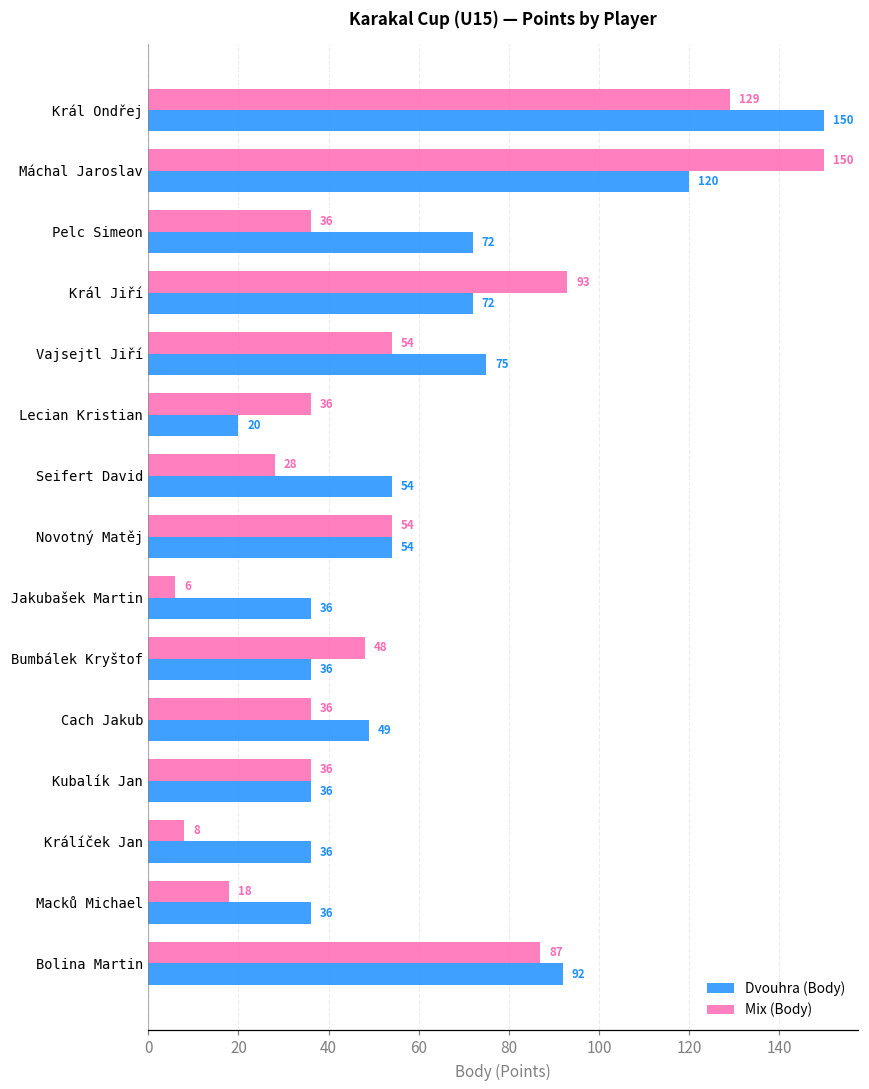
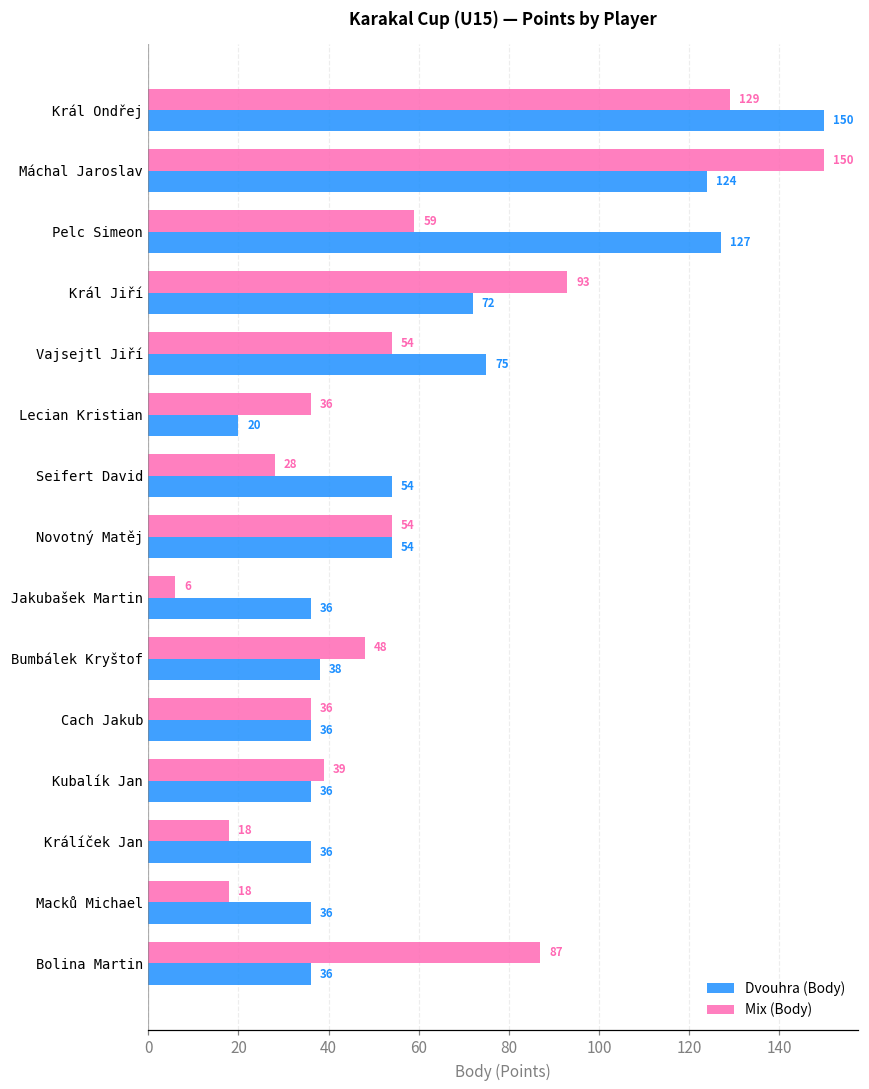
Dvouhra (Body), Máchal Jaroslav: 120 -> 124
Mix (Body), Pelc Simeon: 36 -> 59
Dvouhra (Body), Pelc Simeon: 72 -> 127
Dvouhra (Body), Bumbálek Kryštof: 36 -> 38
Dvouhra (Body), Cach Jakub: 49 -> 36
Mix (Body), Kubalík Jan: 36 -> 39
Mix (Body), Králíček Jan: 8 -> 18
Dvouhra (Body), Bolina Martin: 92 -> 36
